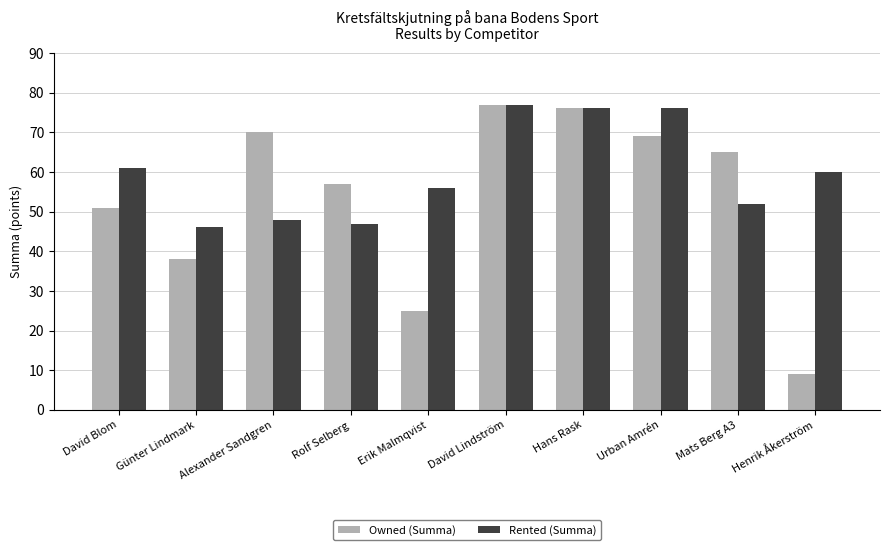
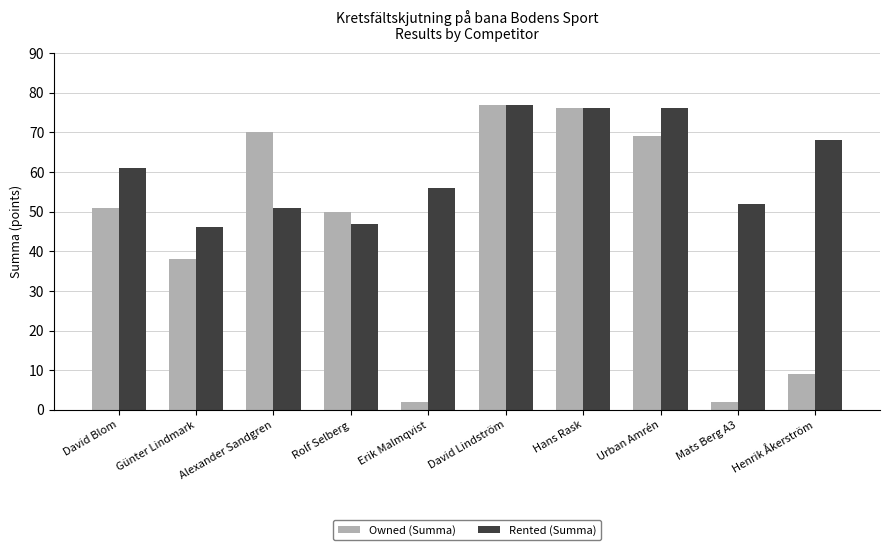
Rented (Summa), Alexander Sandgren: 48 -> 51
Owned (Summa), Rolf Selberg: 57 -> 50
Owned (Summa), Erik Malmqvist: 25 -> 2
Owned (Summa), Mats Berg A3: 65 -> 2
Rented (Summa), Henrik Åkerström: 60 -> 68
